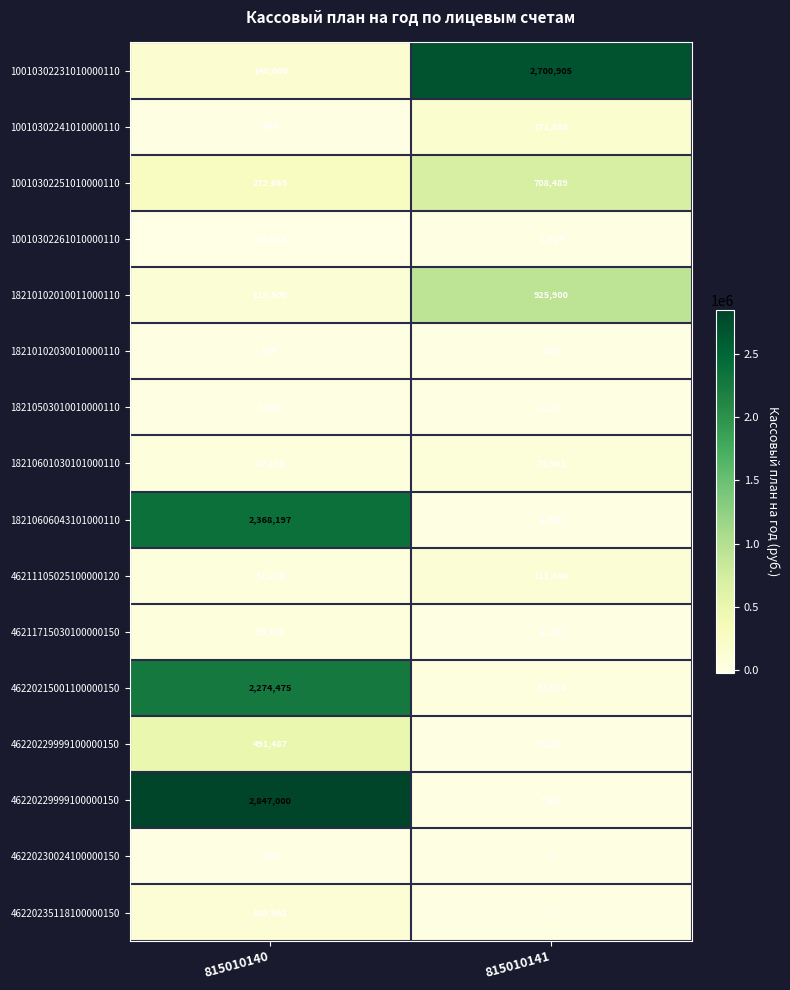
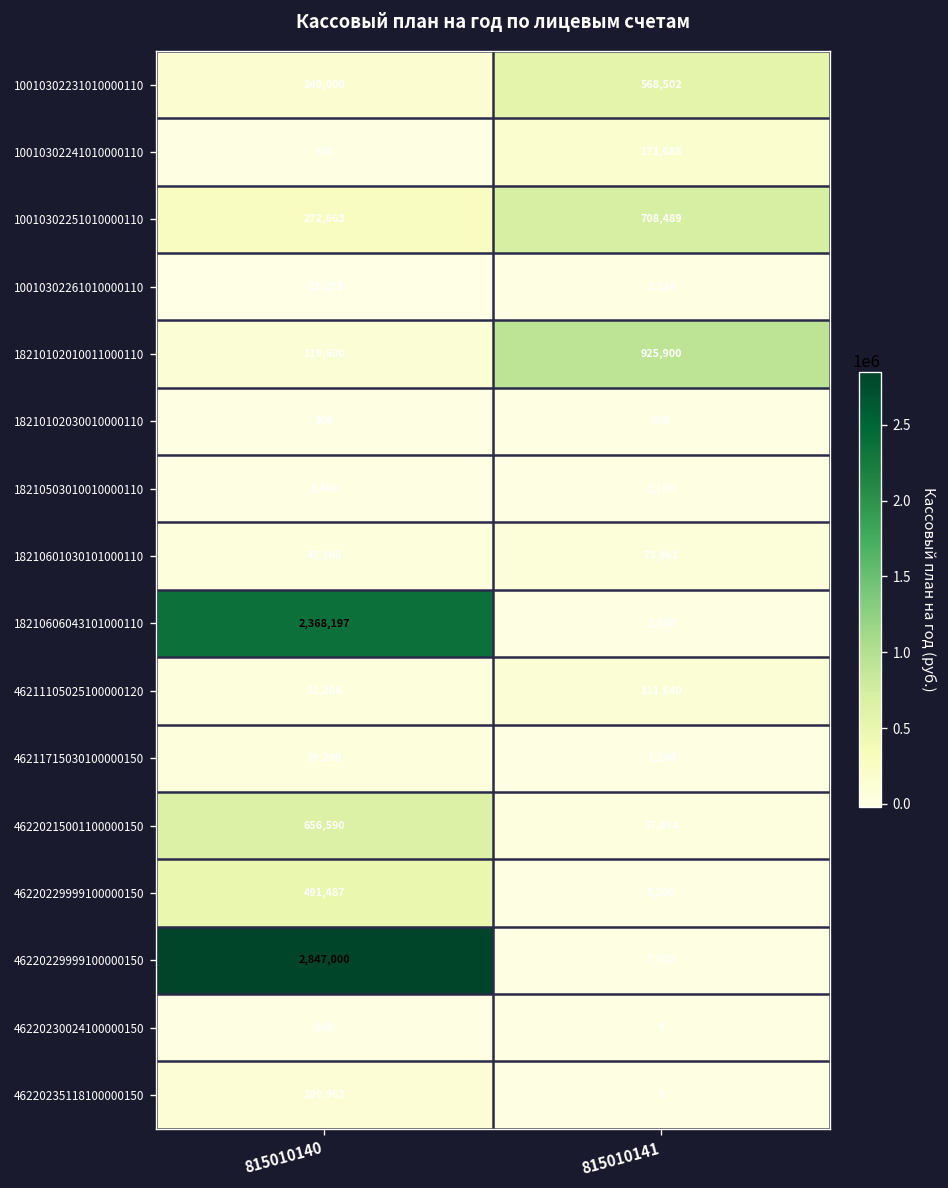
10010302231010000110, 815010141: 2,700,905 -> 568,502
46220215001100000150, 815010140: 2,274,475 -> 656,590
